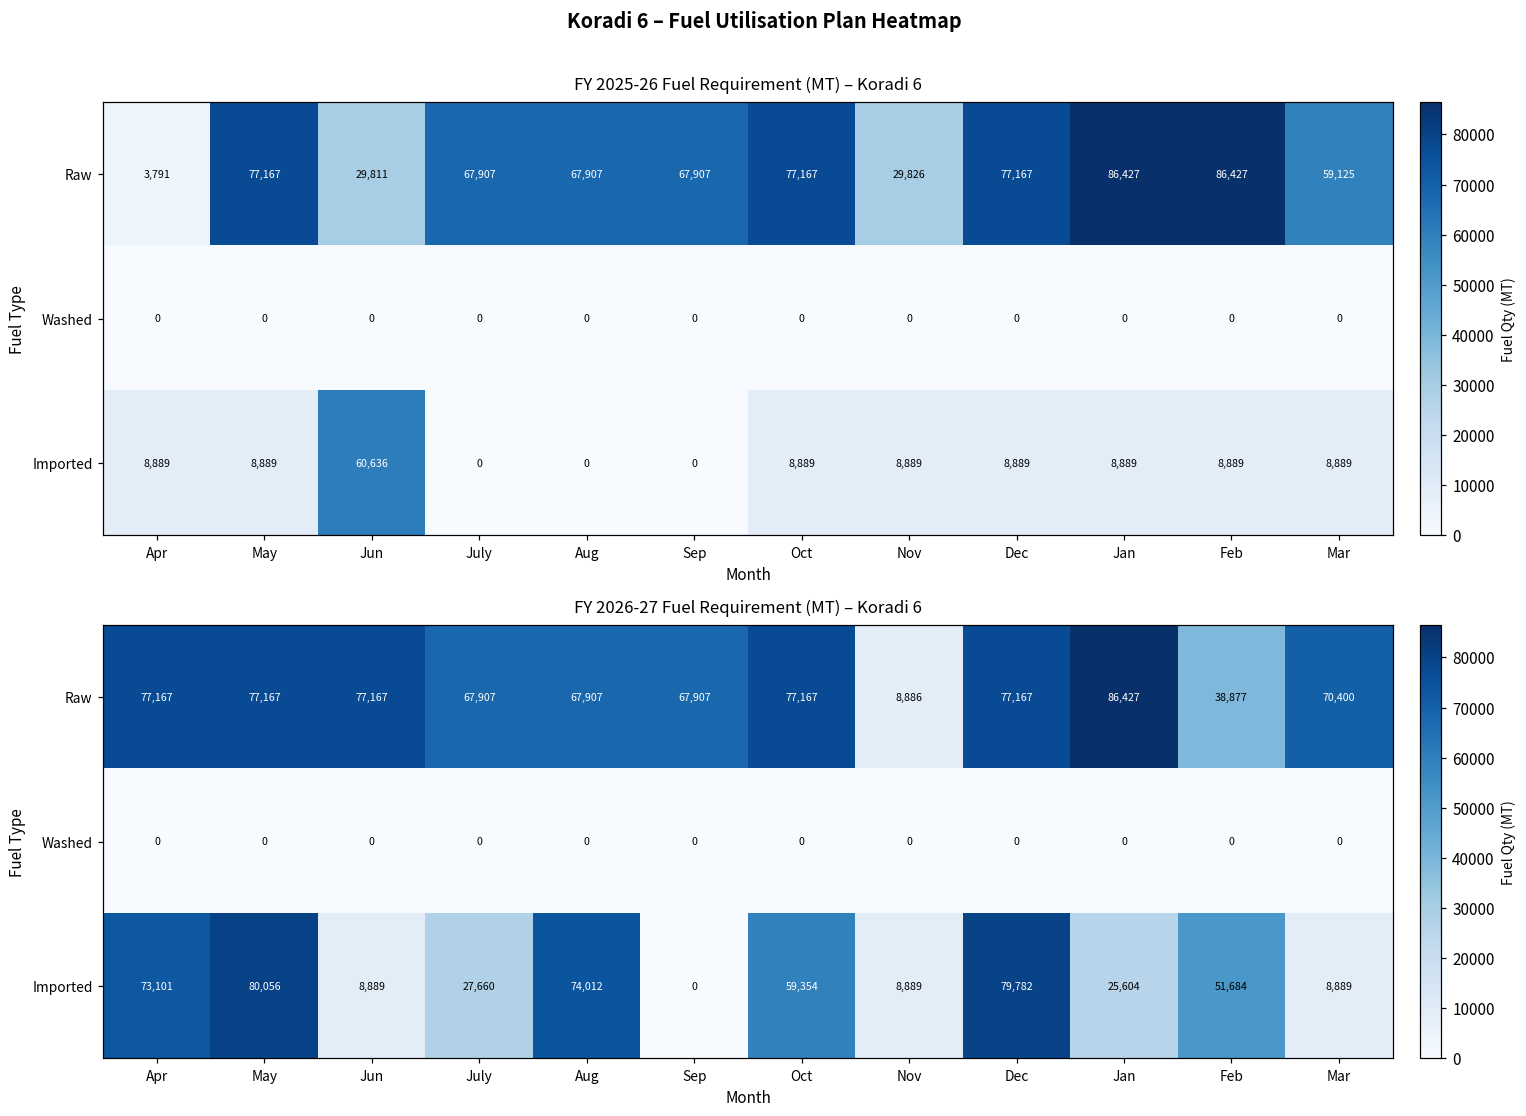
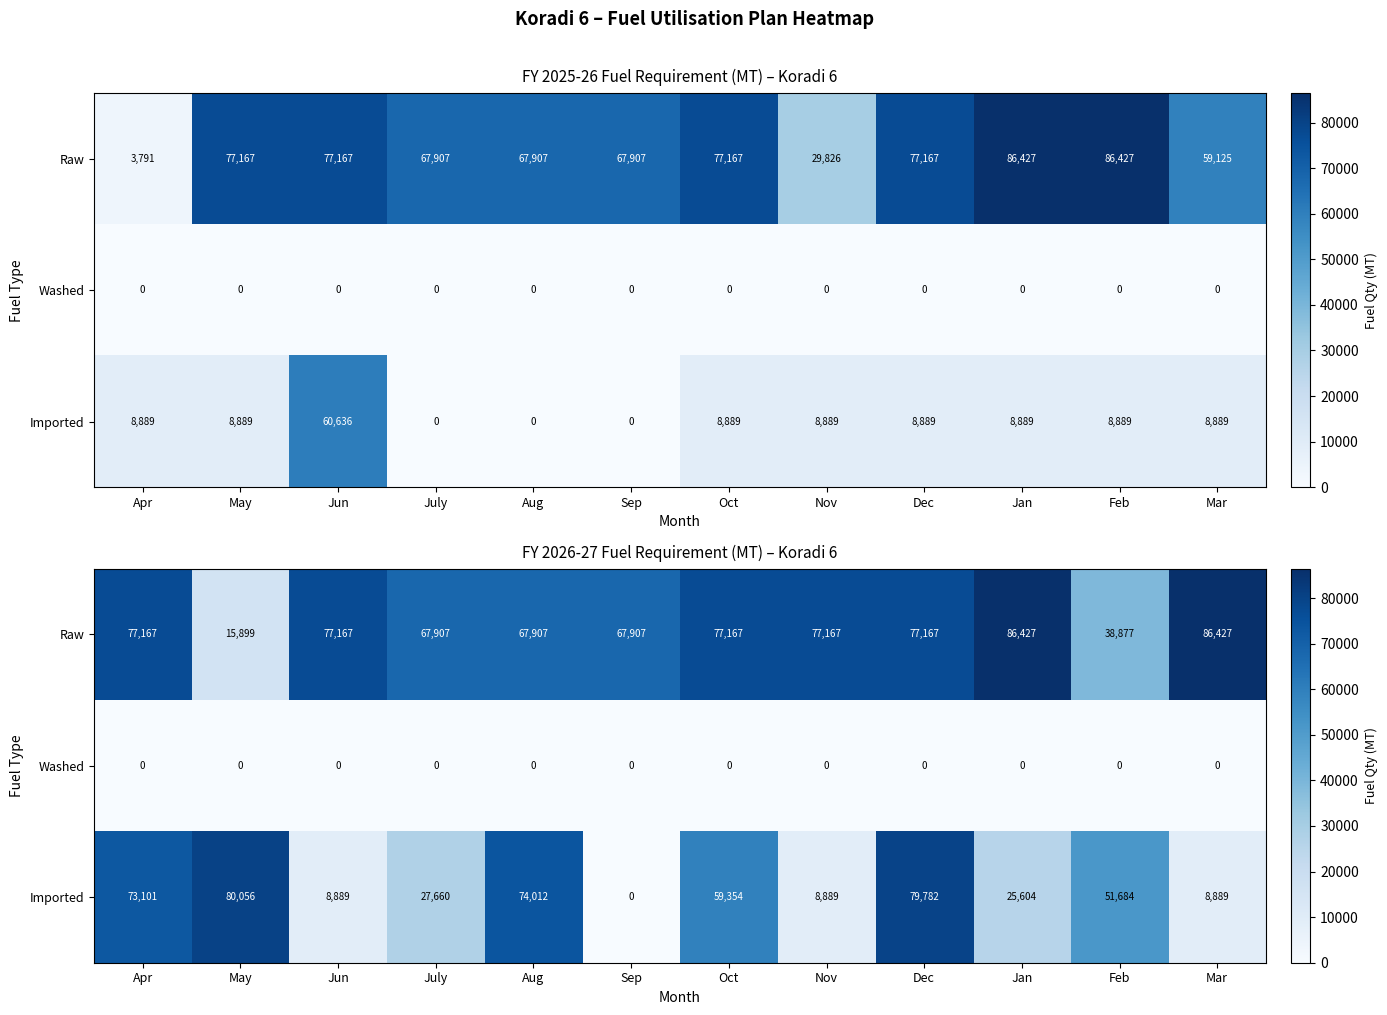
FY 2025-26 Fuel Requirement (MT) – Koradi 6, Raw, Jun: 29,811 -> 77,167
FY 2026-27 Fuel Requirement (MT) – Koradi 6, Raw, May: 77,167 -> 15,899
FY 2026-27 Fuel Requirement (MT) – Koradi 6, Raw, Nov: 8,886 -> 77,167
FY 2026-27 Fuel Requirement (MT) – Koradi 6, Raw, Mar: 70,400 -> 86,427
